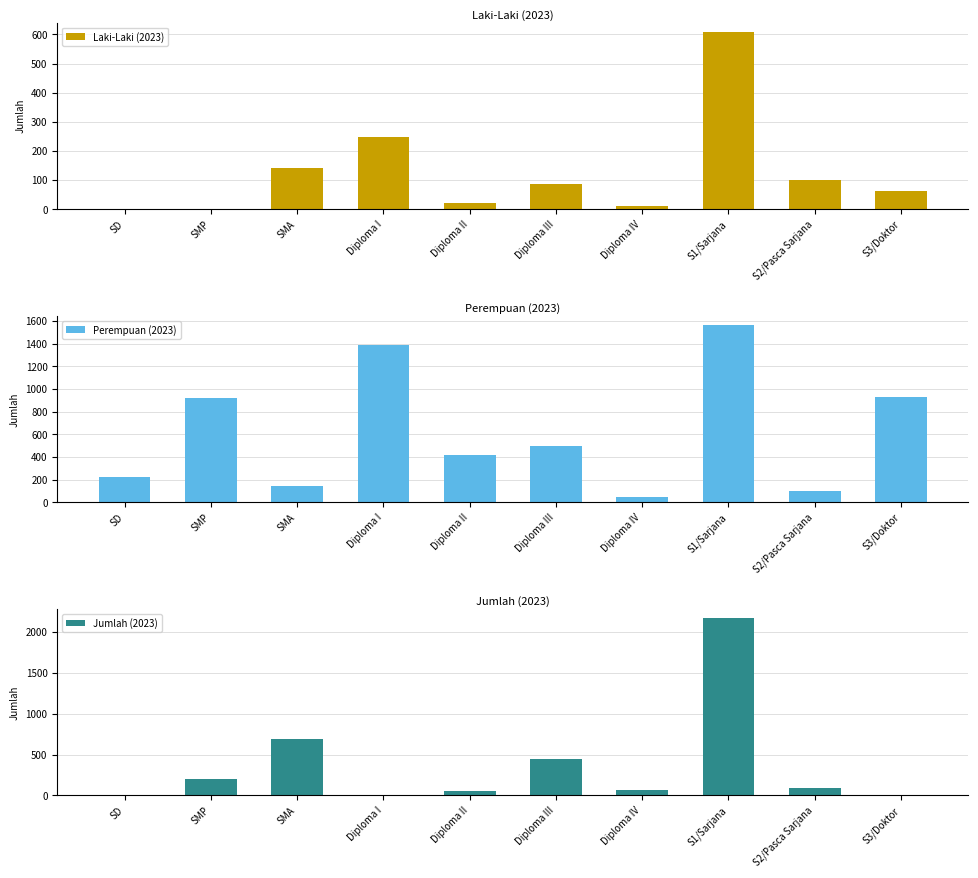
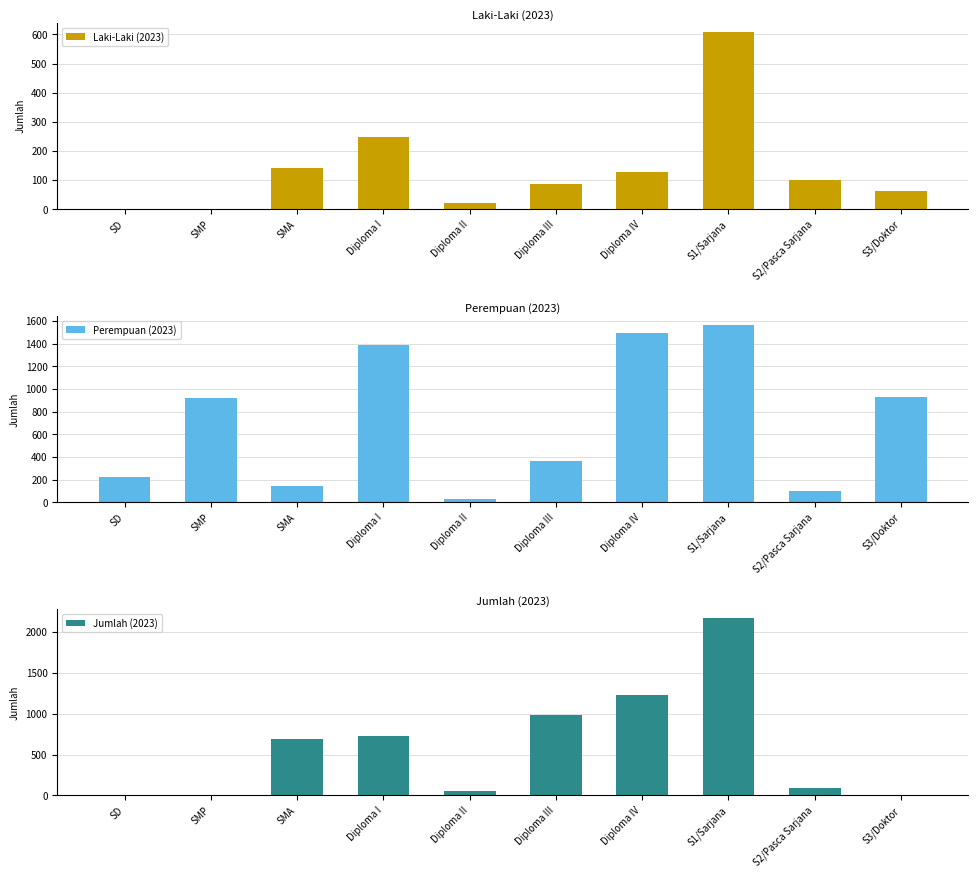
Laki-Laki (2023), Diploma IV: 10 -> 130
Perempuan (2023), Diploma II: 420 -> 30
Perempuan (2023), Diploma III: 500 -> 360
Perempuan (2023), Diploma IV: 50 -> 1490
Jumlah (2023), SMP: 200 -> 0
Jumlah (2023), Diploma I: 0 -> 700
Jumlah (2023), Diploma III: 400 -> 1000
Jumlah (2023), Diploma IV: 100 -> 1200
